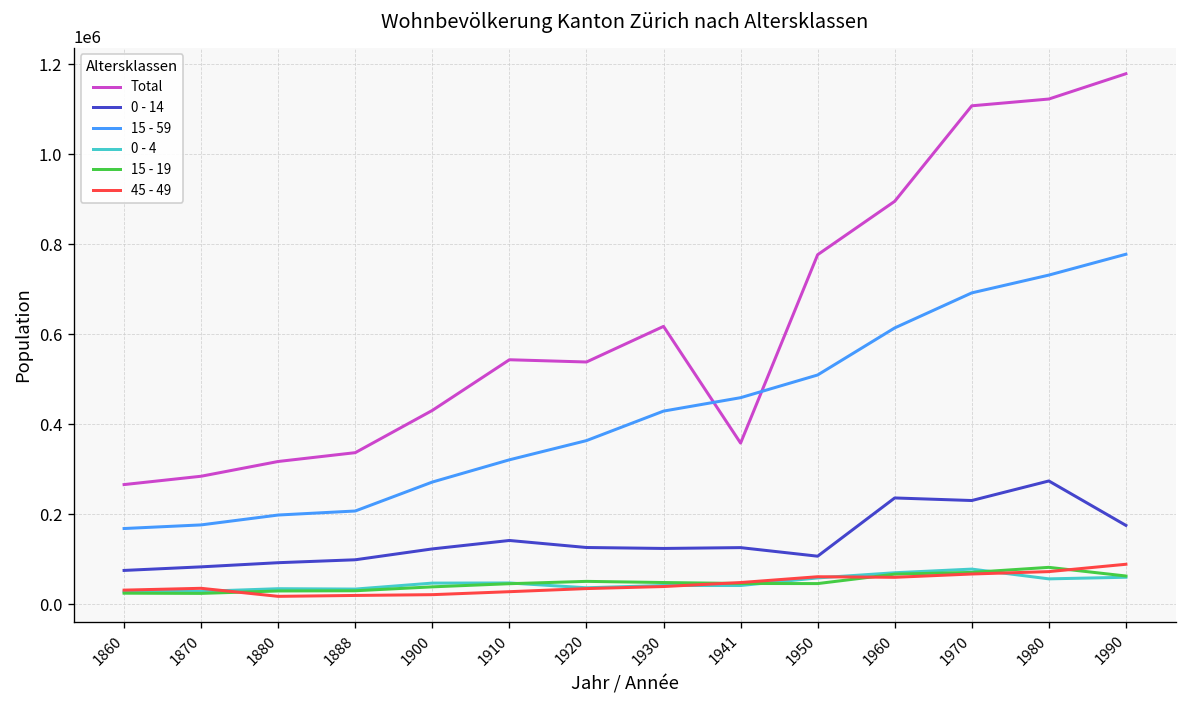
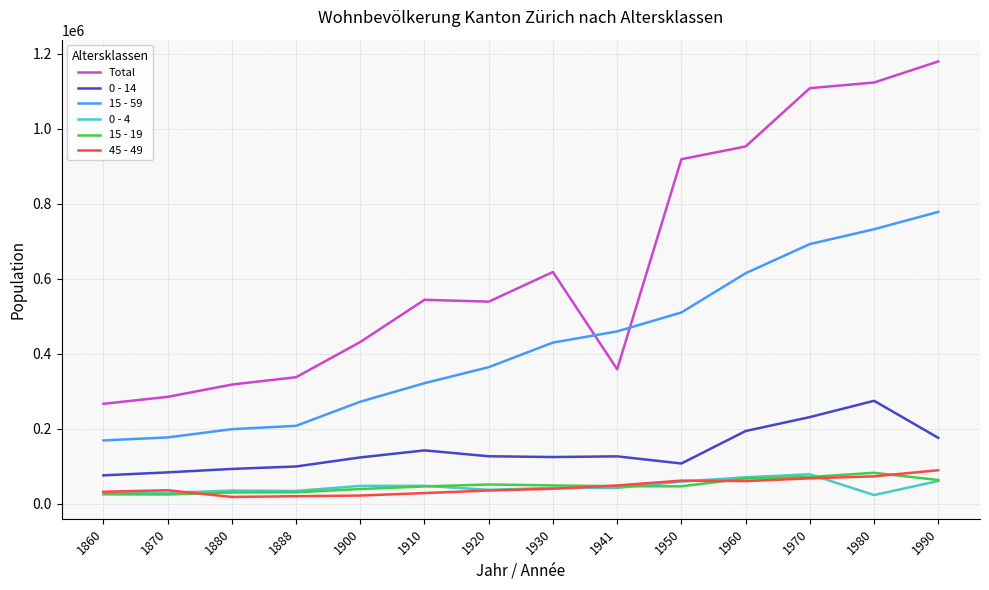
Total, 1950: 780000 -> 920000
Total, 1960: 900000 -> 950000
0 - 14, 1960: 240000 -> 190000
0 - 4, 1980: 60000 -> 20000
